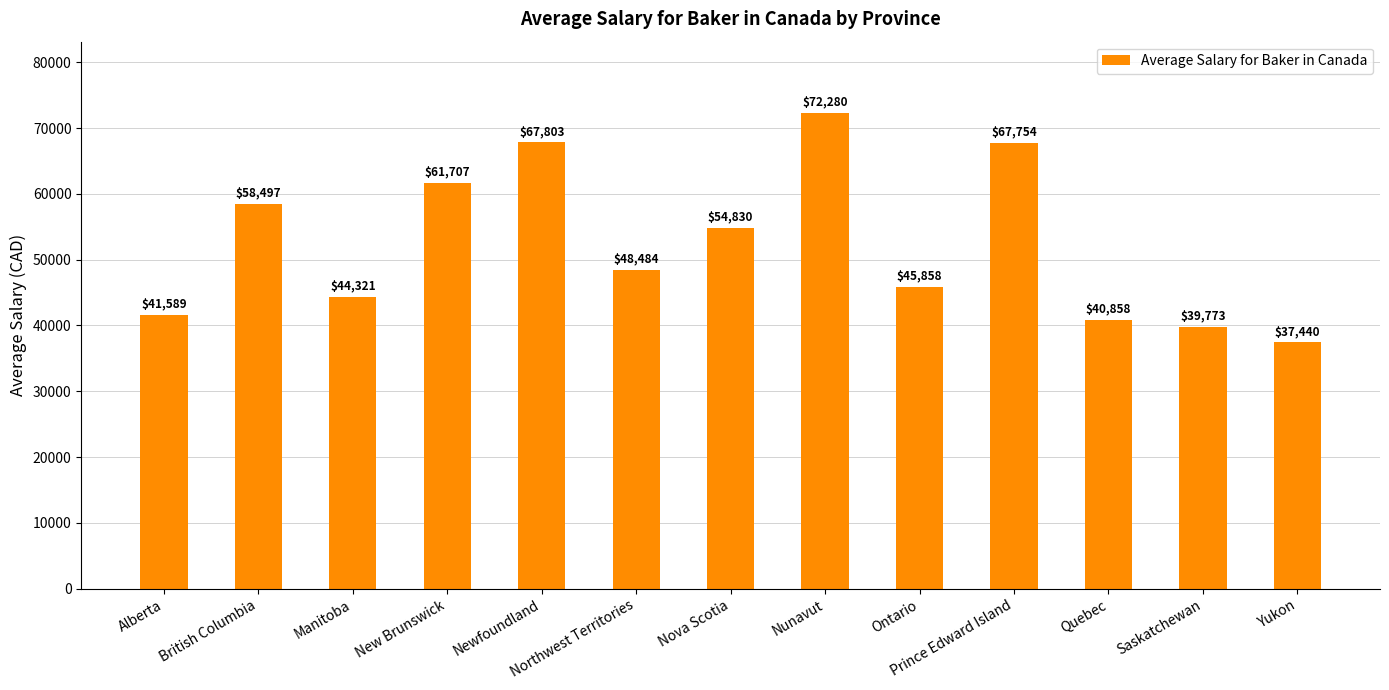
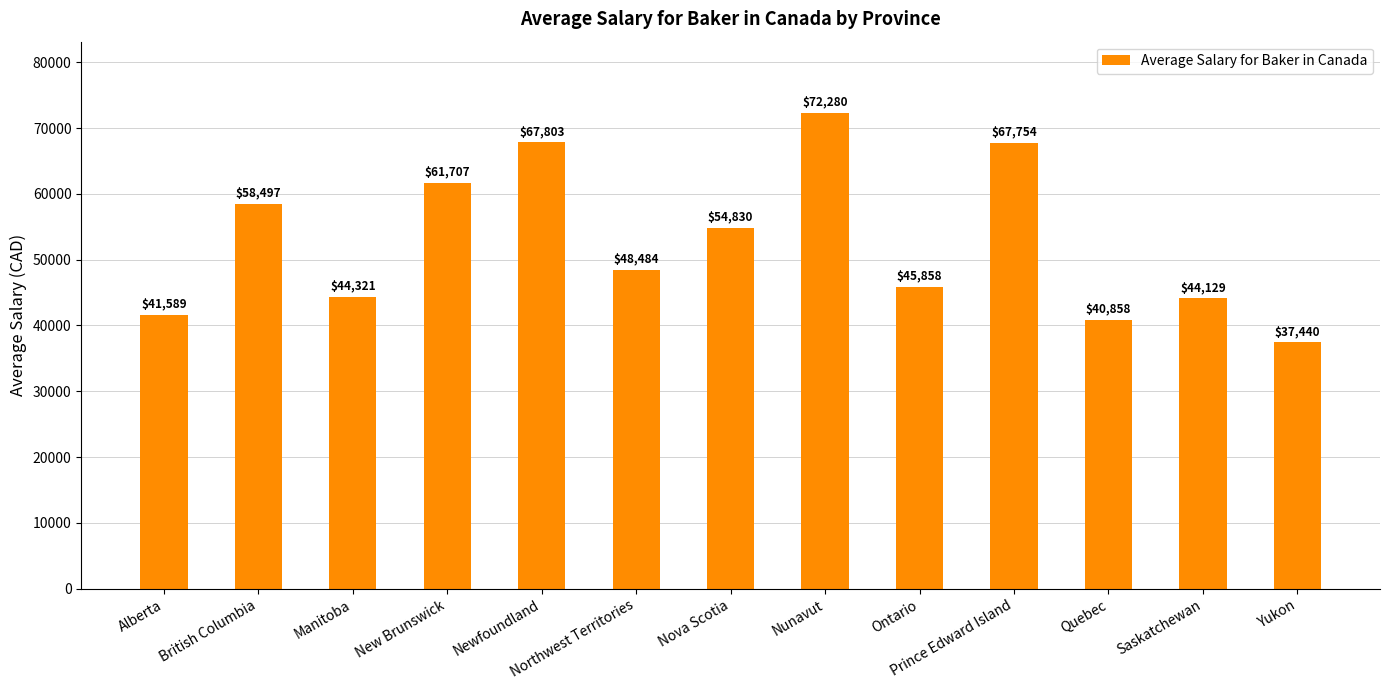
Saskatchewan: $39,773 -> $44,129
